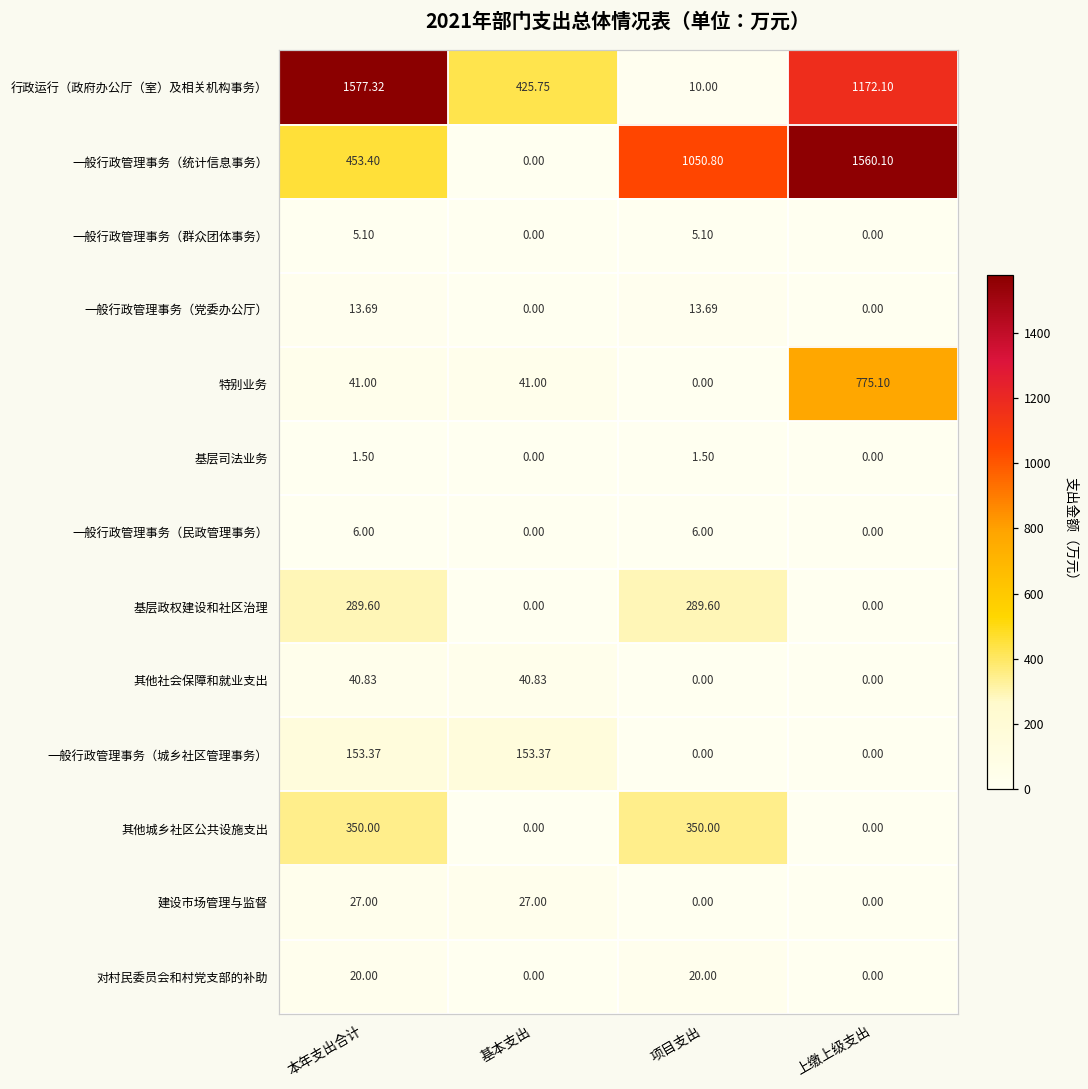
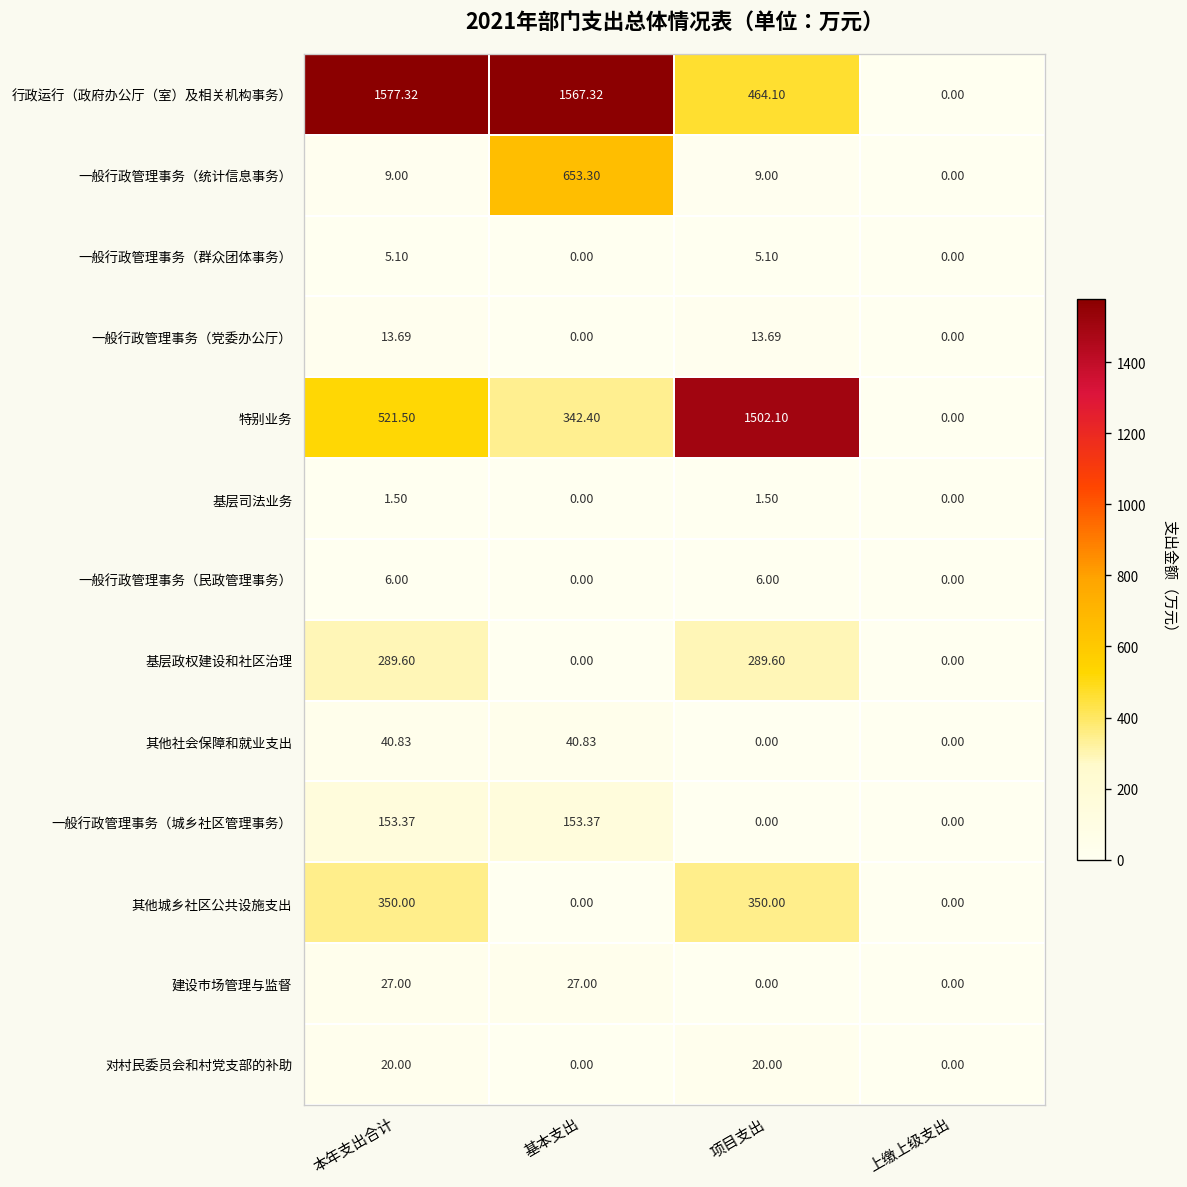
行政运行（政府办公厅（室）及相关机构事务）, 基本支出: 425.75 -> 1567.32
行政运行（政府办公厅（室）及相关机构事务）, 项目支出: 10.00 -> 464.10
行政运行（政府办公厅（室）及相关机构事务）, 上缴上级支出: 1172.10 -> 0.00
一般行政管理事务（统计信息事务）, 本年支出合计: 453.40 -> 9.00
一般行政管理事务（统计信息事务）, 基本支出: 0.00 -> 653.30
一般行政管理事务（统计信息事务）, 项目支出: 1050.80 -> 9.00
一般行政管理事务（统计信息事务）, 上缴上级支出: 1560.10 -> 0.00
特别业务, 本年支出合计: 41.00 -> 521.50
特别业务, 基本支出: 41.00 -> 342.40
特别业务, 项目支出: 0.00 -> 1502.10
特别业务, 上缴上级支出: 775.10 -> 0.00
